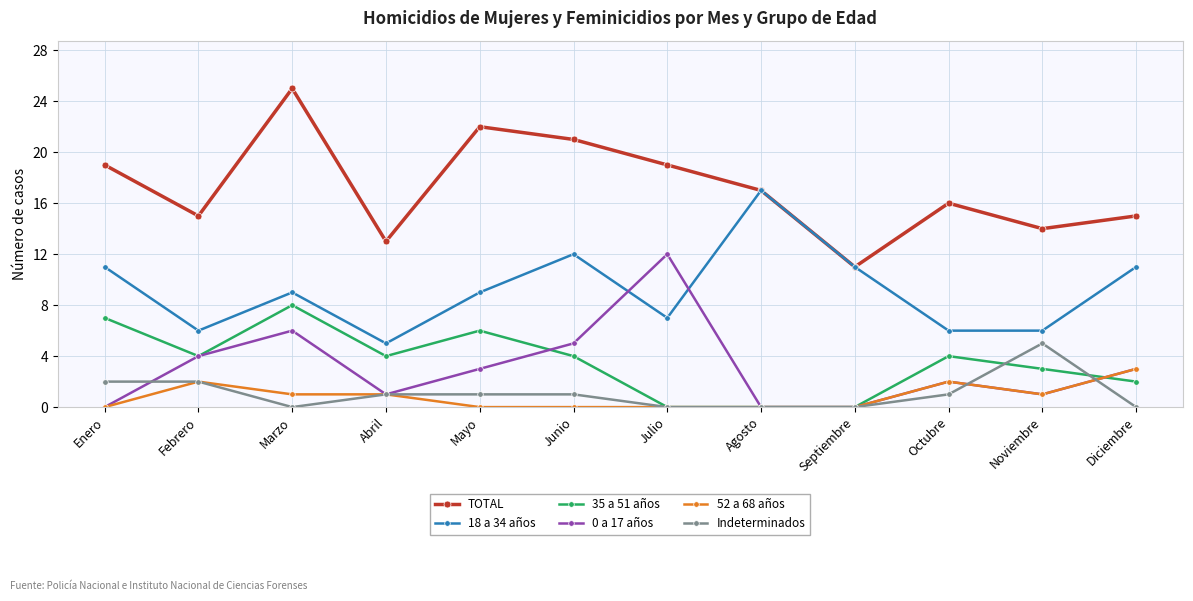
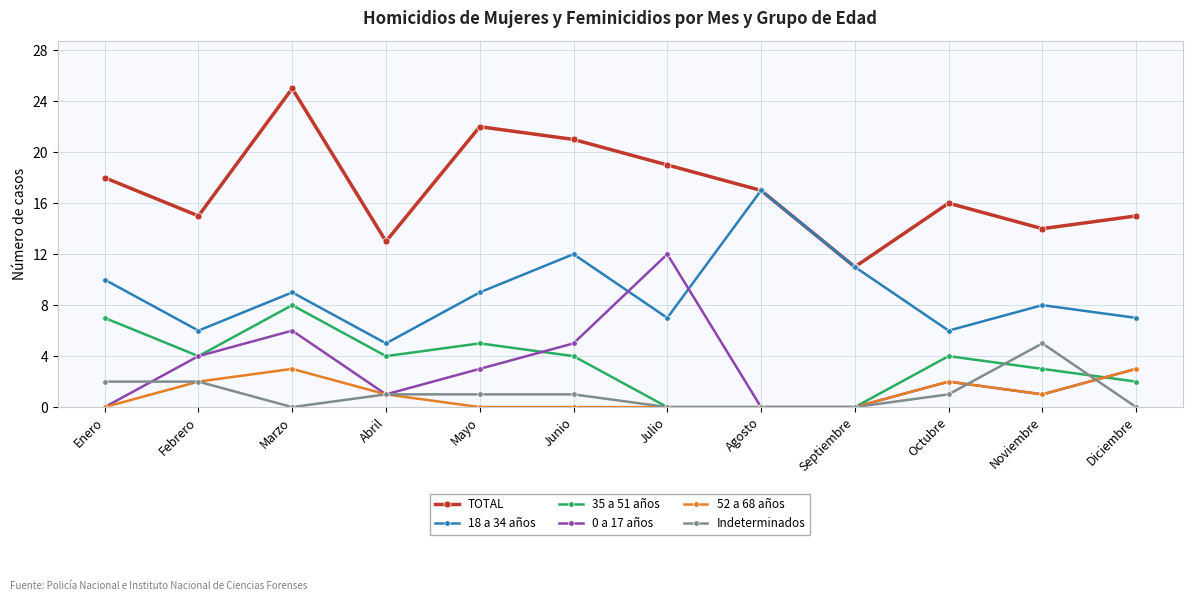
TOTAL, Enero: 19 -> 18
18 a 34 años, Enero: 11 -> 10
52 a 68 años, Marzo: 1 -> 3
35 a 51 años, Mayo: 6 -> 5
18 a 34 años, Noviembre: 6 -> 8
18 a 34 años, Diciembre: 11 -> 7
